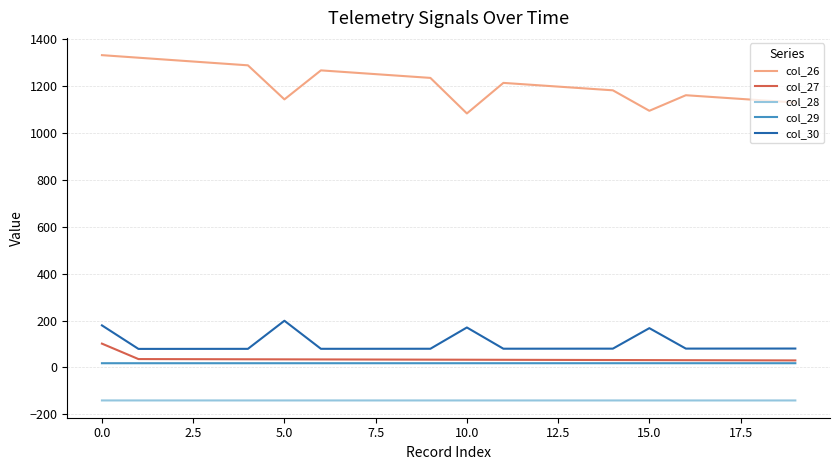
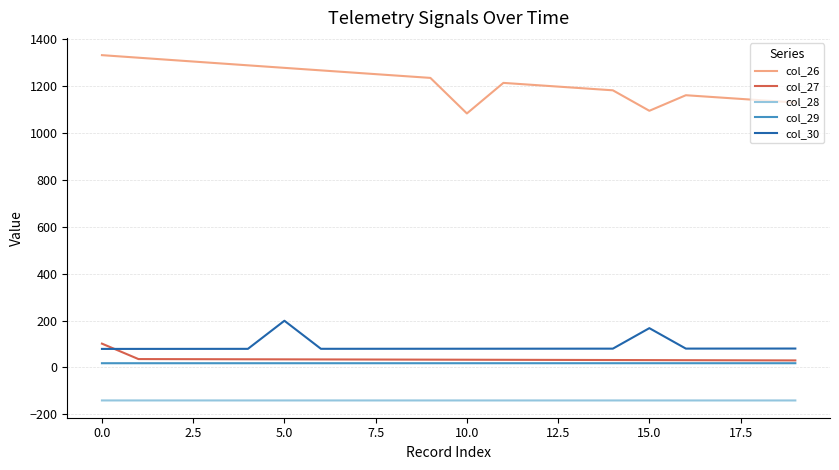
col_30, 0.0: 180 -> 80
col_26, 5.0: 1140 -> 1280
col_30, 10.0: 170 -> 80
